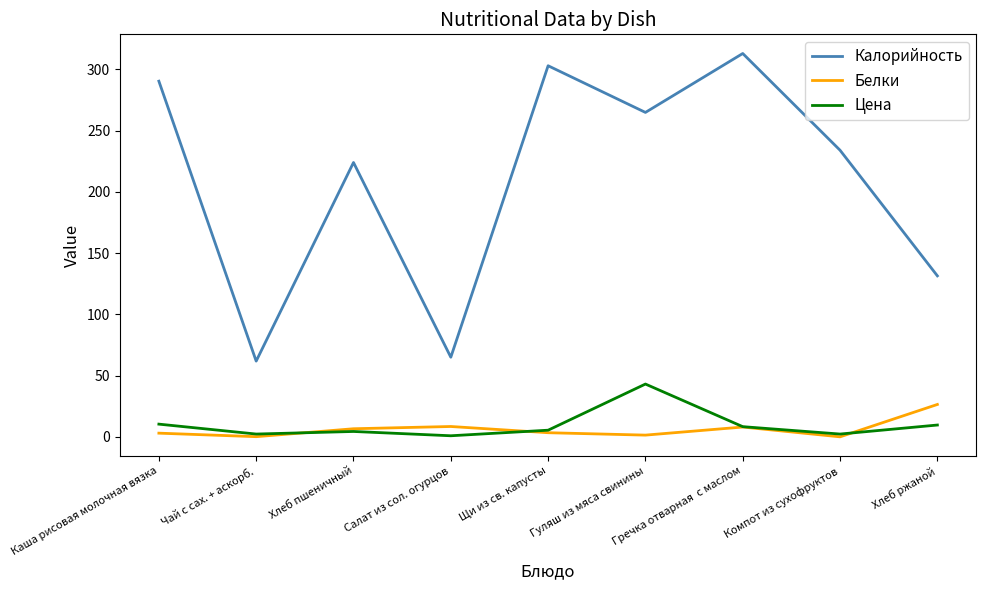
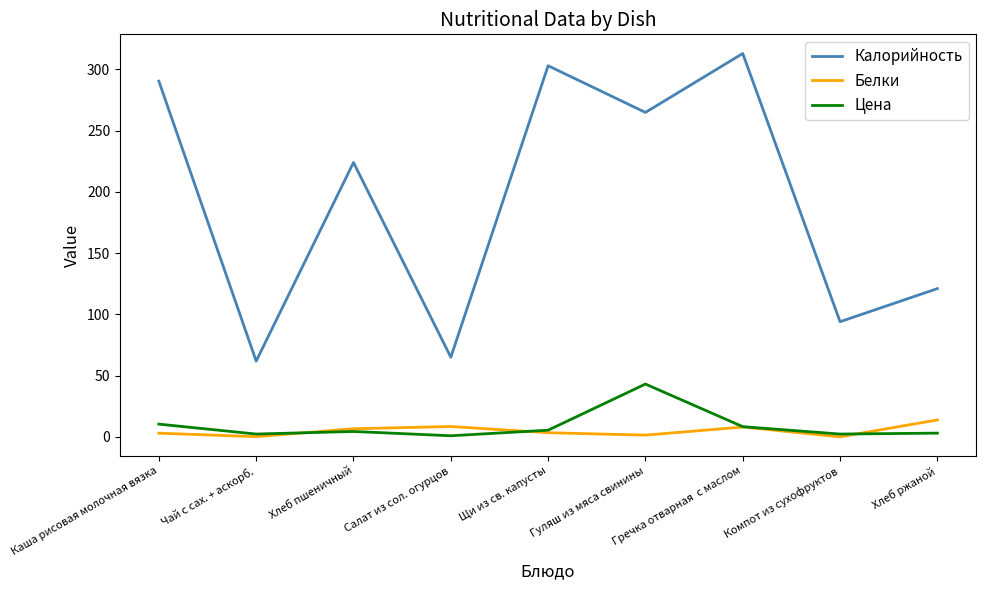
Калорийность, Компот из сухофруктов: 234 -> 94
Калорийность, Хлеб ржаной: 131 -> 121
Белки, Хлеб ржаной: 26 -> 14
Цена, Хлеб ржаной: 10 -> 3
